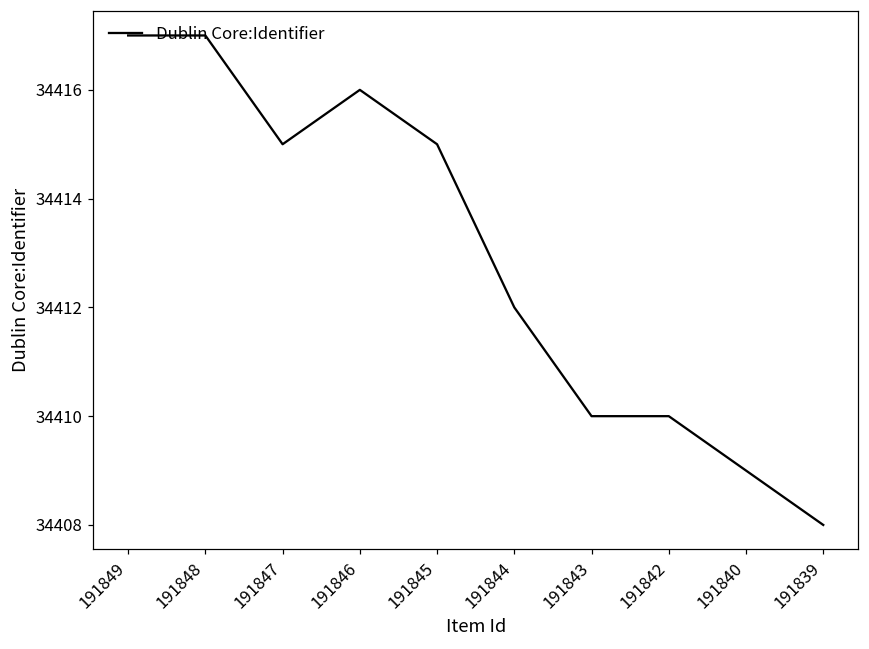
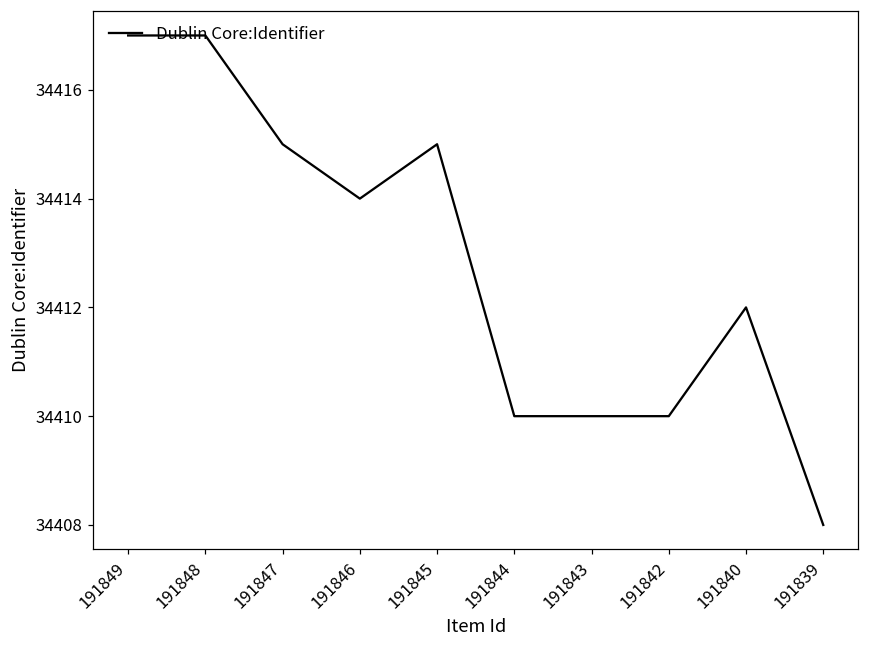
191846: 34416 -> 34414
191844: 34412 -> 34410
191840: 34409 -> 34412
